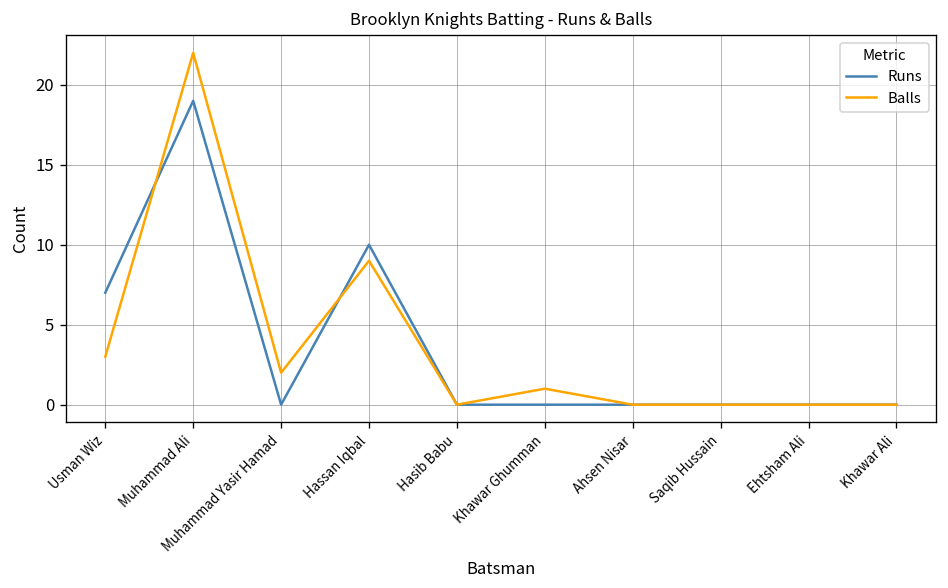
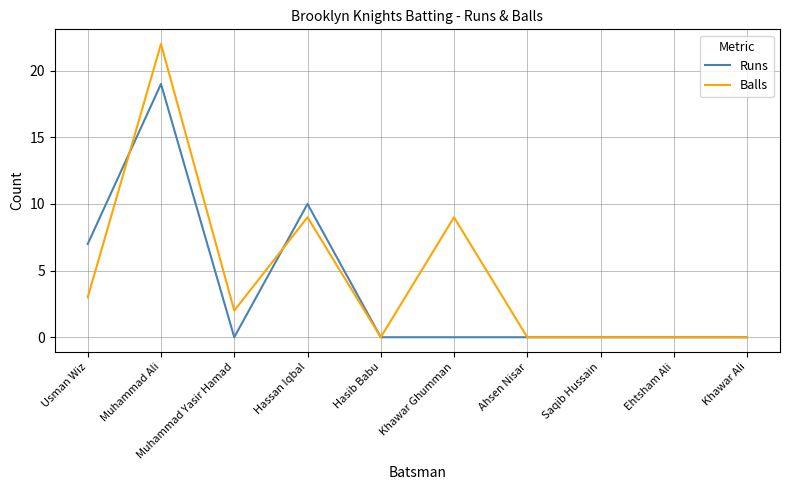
Balls, Khawar Ghumman: 1 -> 9
